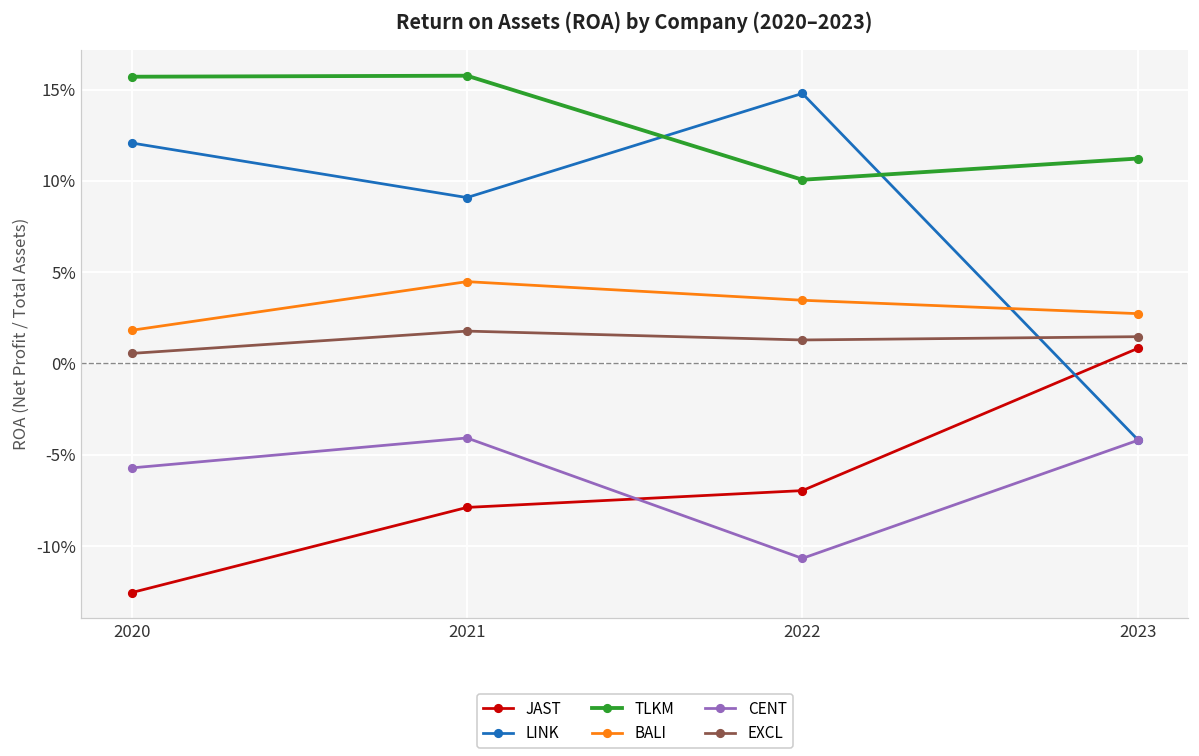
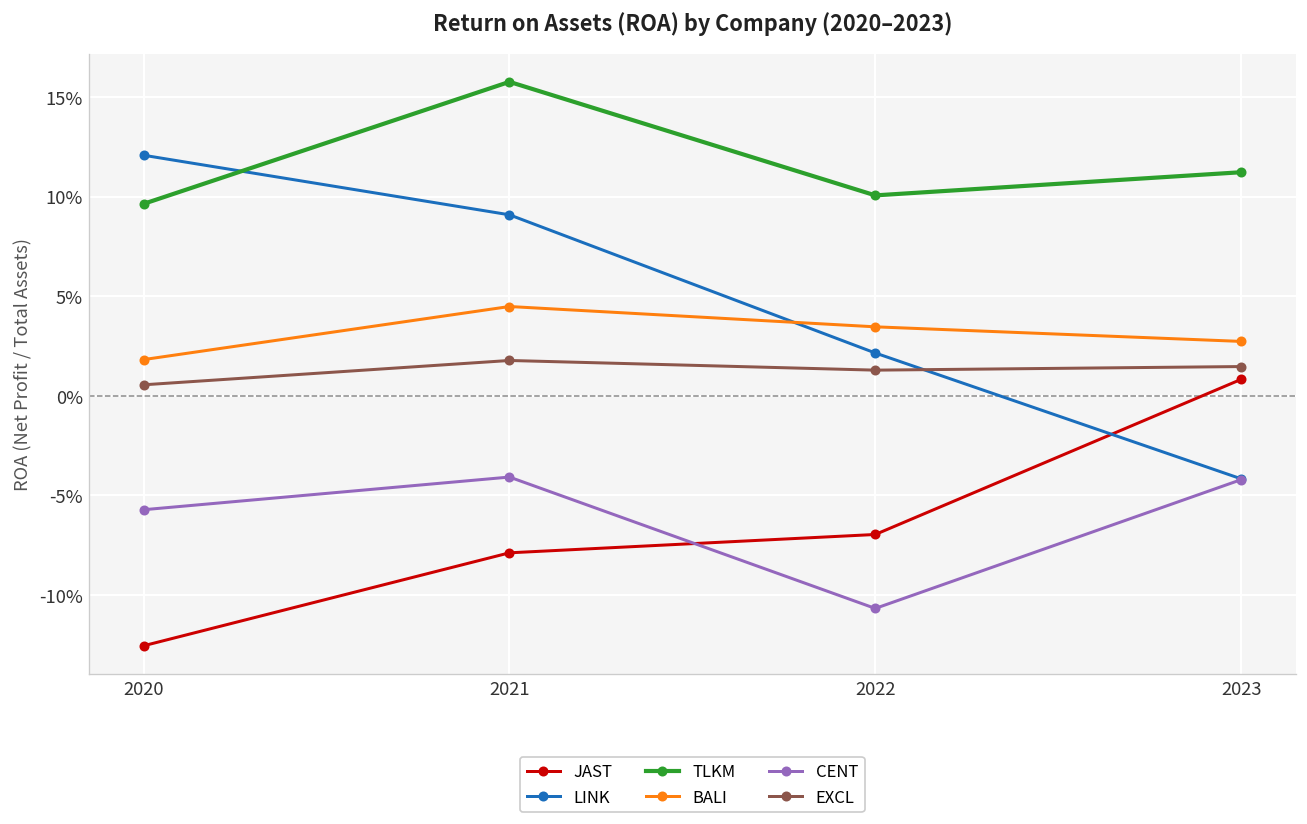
TLKM, 2020: 15.7% -> 9.6%
LINK, 2022: 14.8% -> 2.1%
